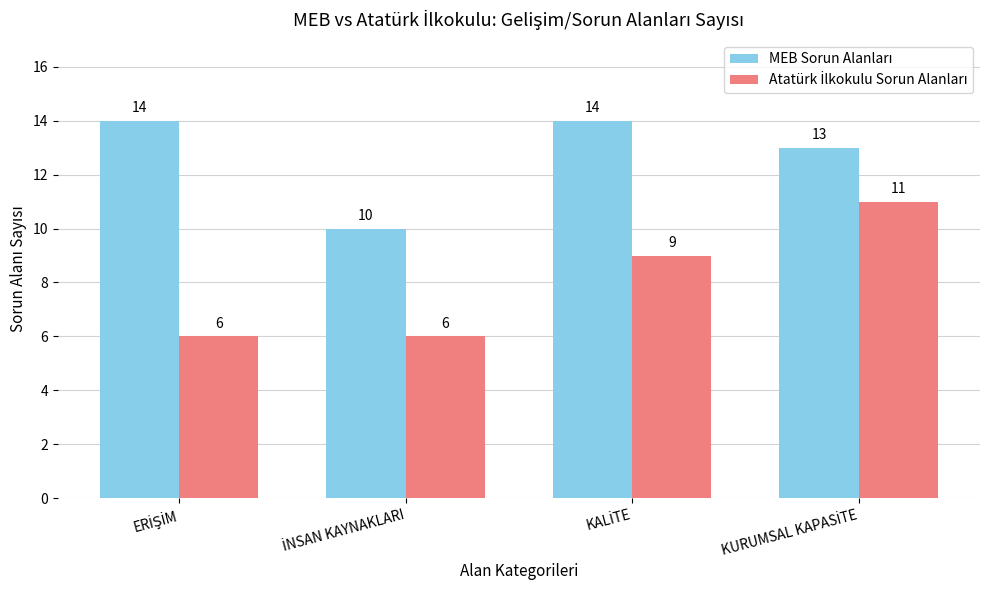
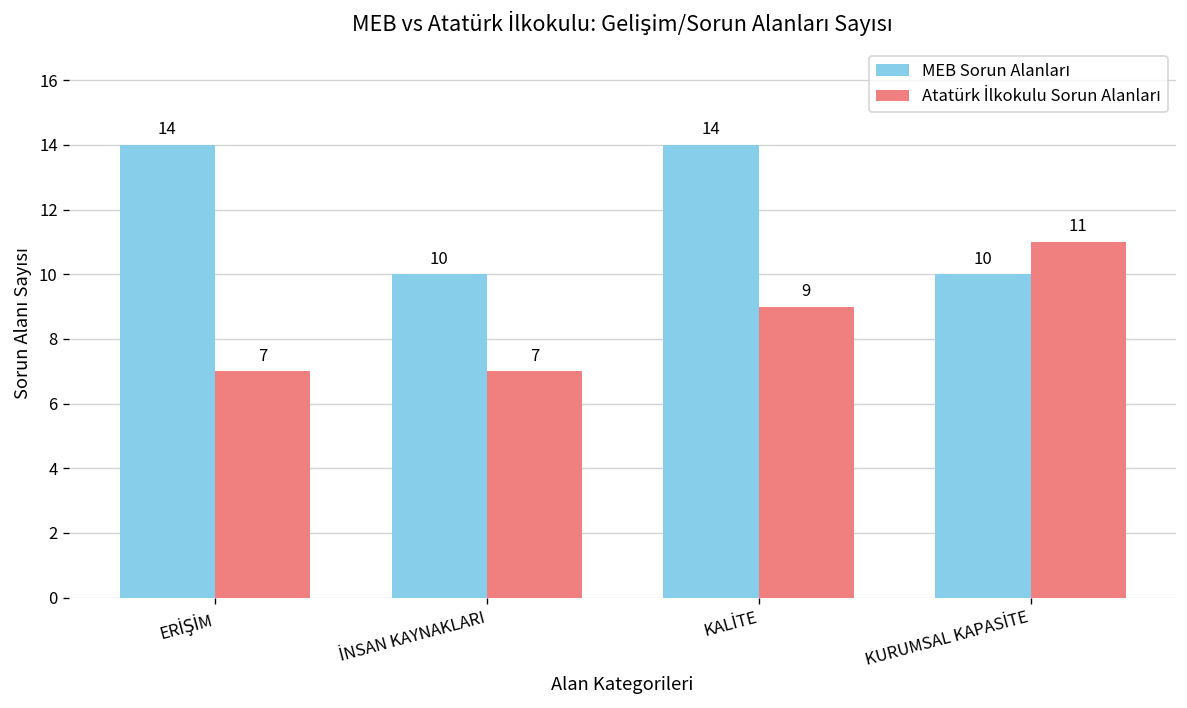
Atatürk İlkokulu Sorun Alanları, ERİŞİM: 6 -> 7
Atatürk İlkokulu Sorun Alanları, İNSAN KAYNAKLARI: 6 -> 7
MEB Sorun Alanları, KURUMSAL KAPASİTE: 13 -> 10
